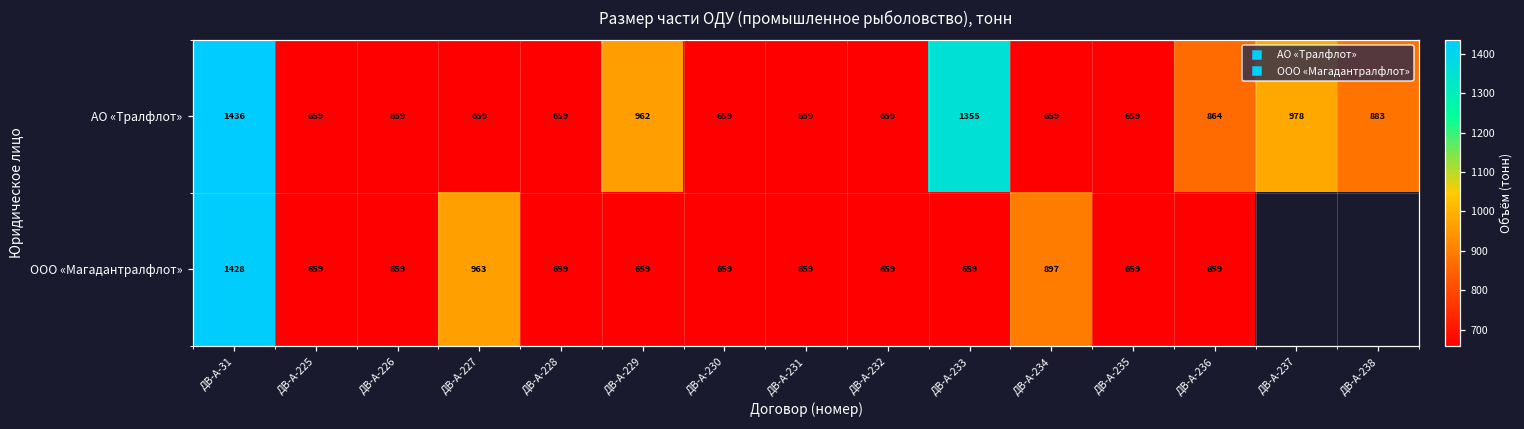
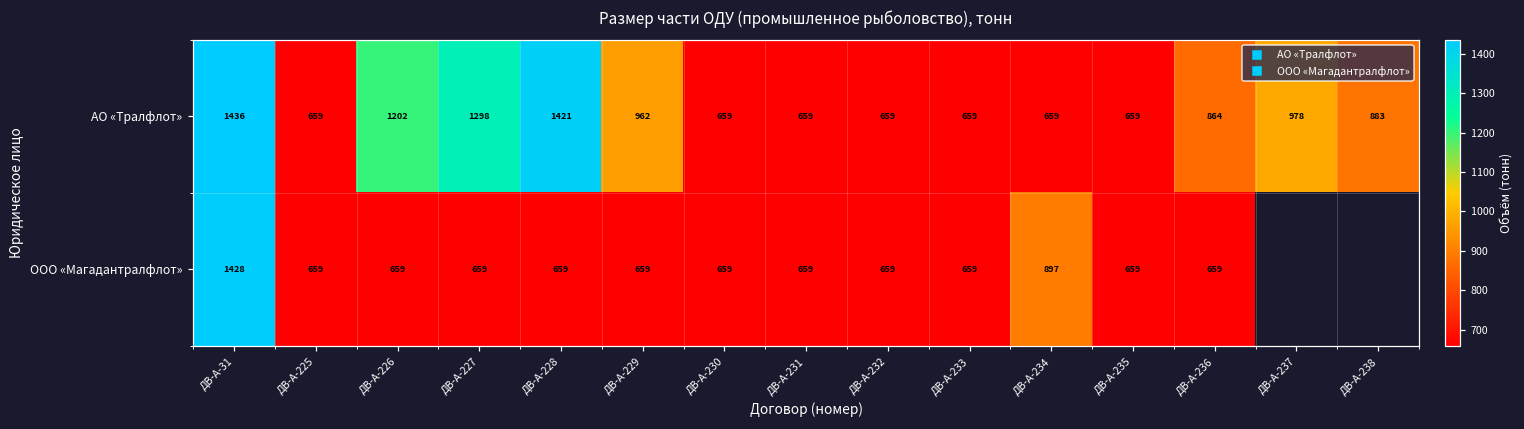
АО «Тралфлот», ДВ-А-226: 659 -> 1202
АО «Тралфлот», ДВ-А-227: 659 -> 1298
АО «Тралфлот», ДВ-А-228: 659 -> 1421
АО «Тралфлот», ДВ-А-233: 1355 -> 659
ООО «Магадантралфлот», ДВ-А-227: 963 -> 659
